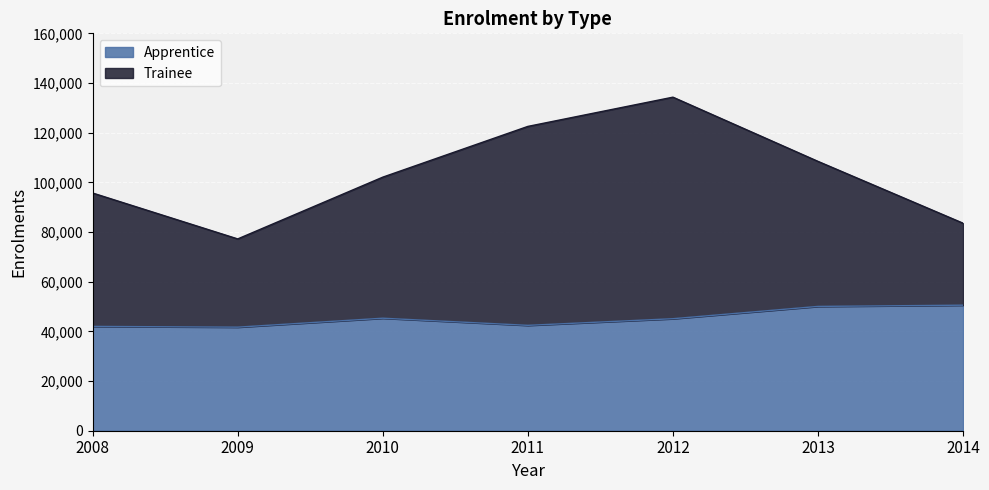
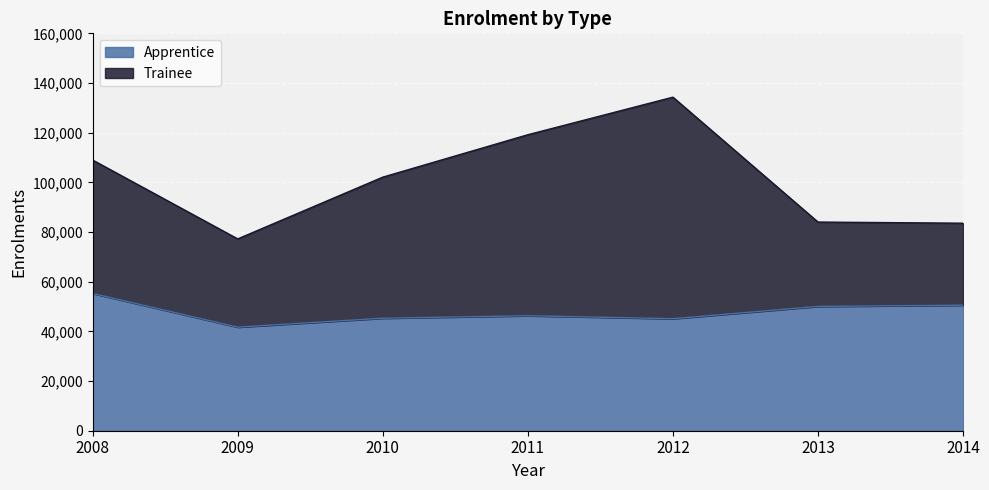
Apprentice, 2008: 42,000 -> 55,000
Apprentice, 2011: 42,000 -> 46,000
Trainee, 2011: 80,000 -> 73,000
Trainee, 2013: 58,000 -> 34,000
